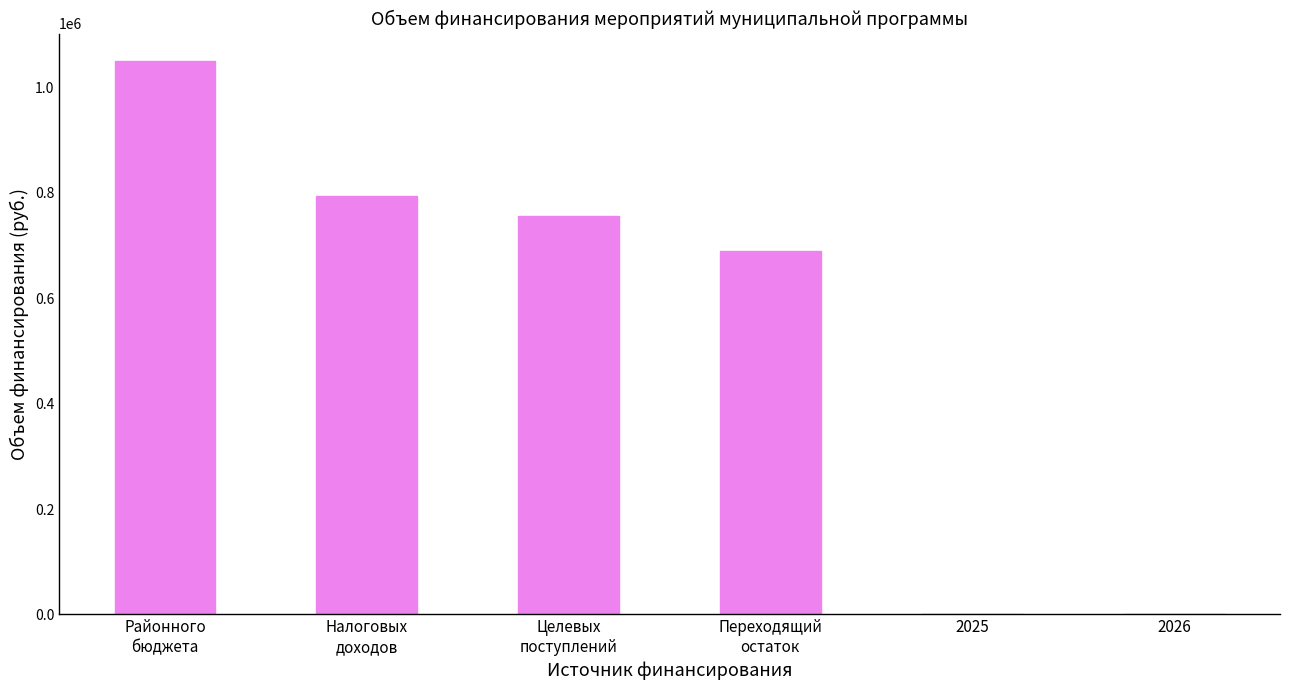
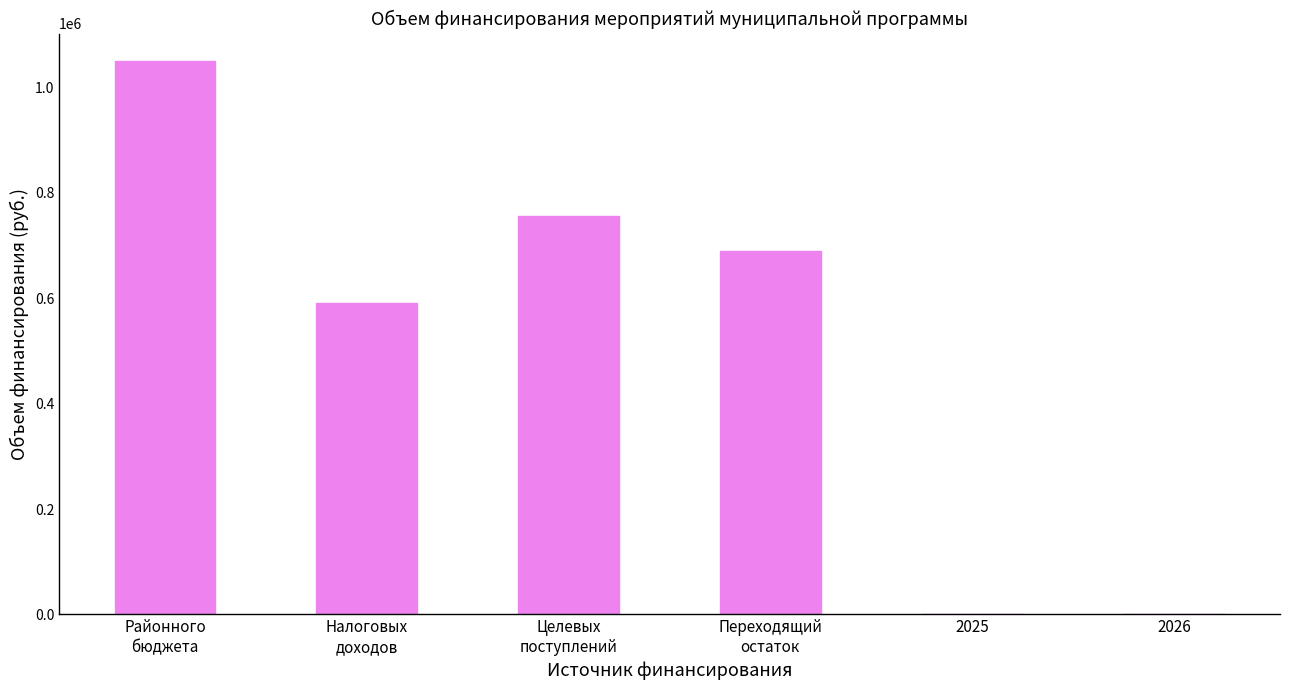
Налоговых доходов: 790000 -> 590000
